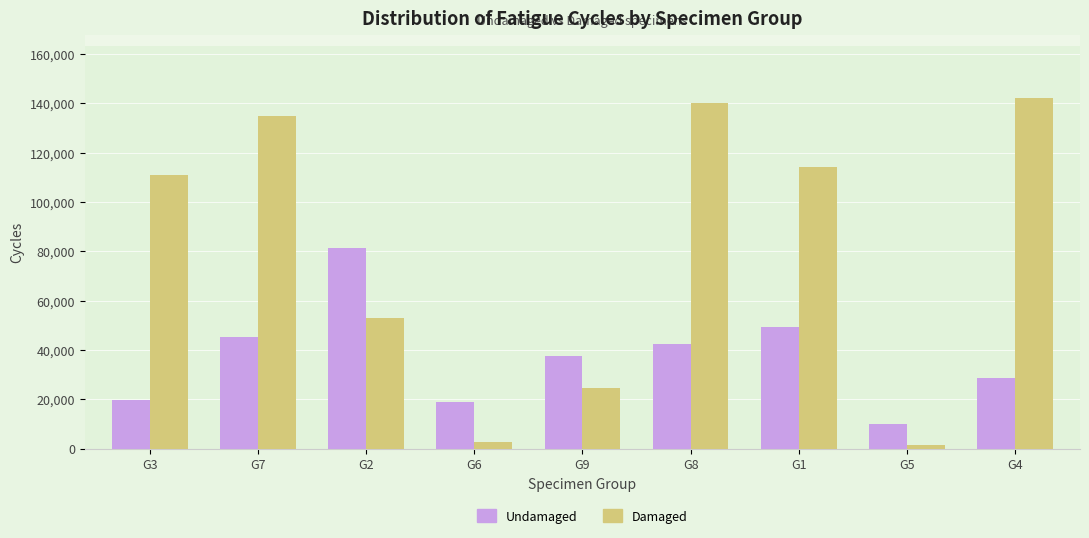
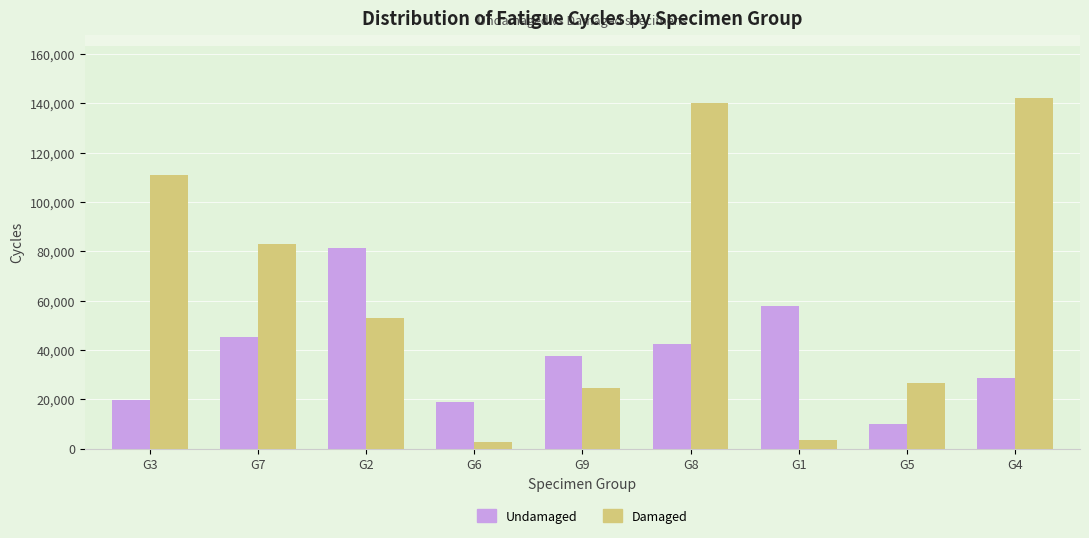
Damaged, G7: 135,000 -> 83,000
Undamaged, G1: 49,000 -> 58,000
Damaged, G1: 114,000 -> 3,000
Damaged, G5: 1,000 -> 27,000
